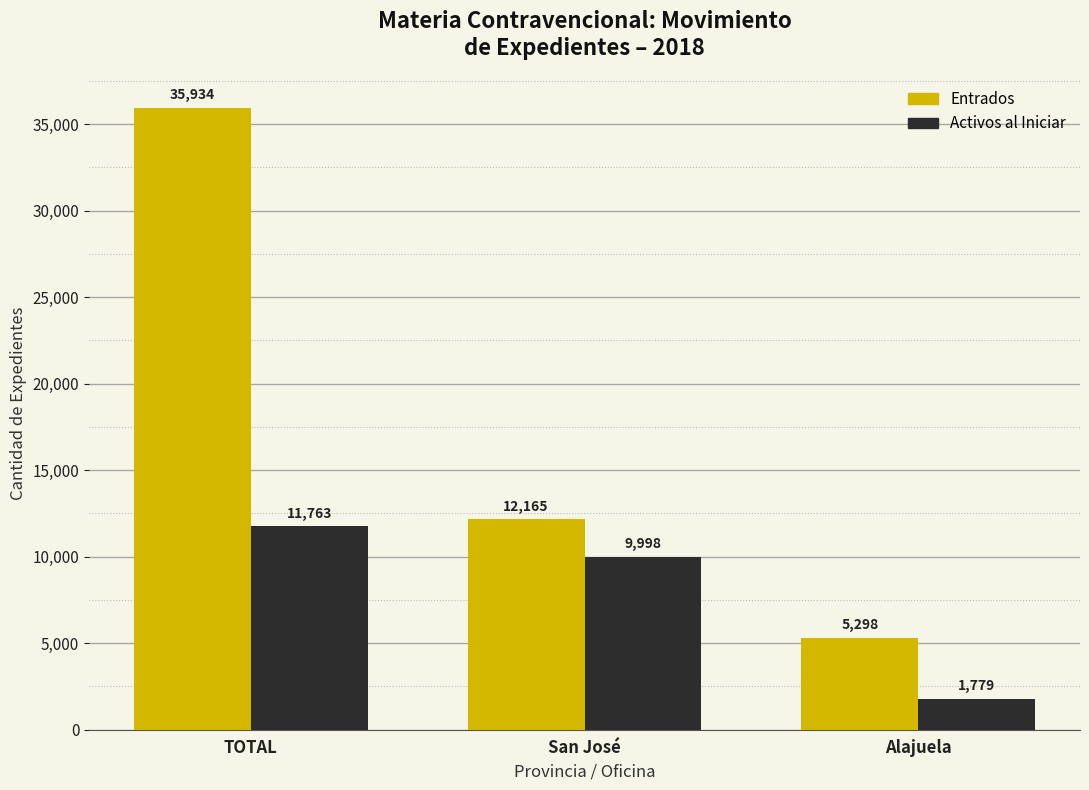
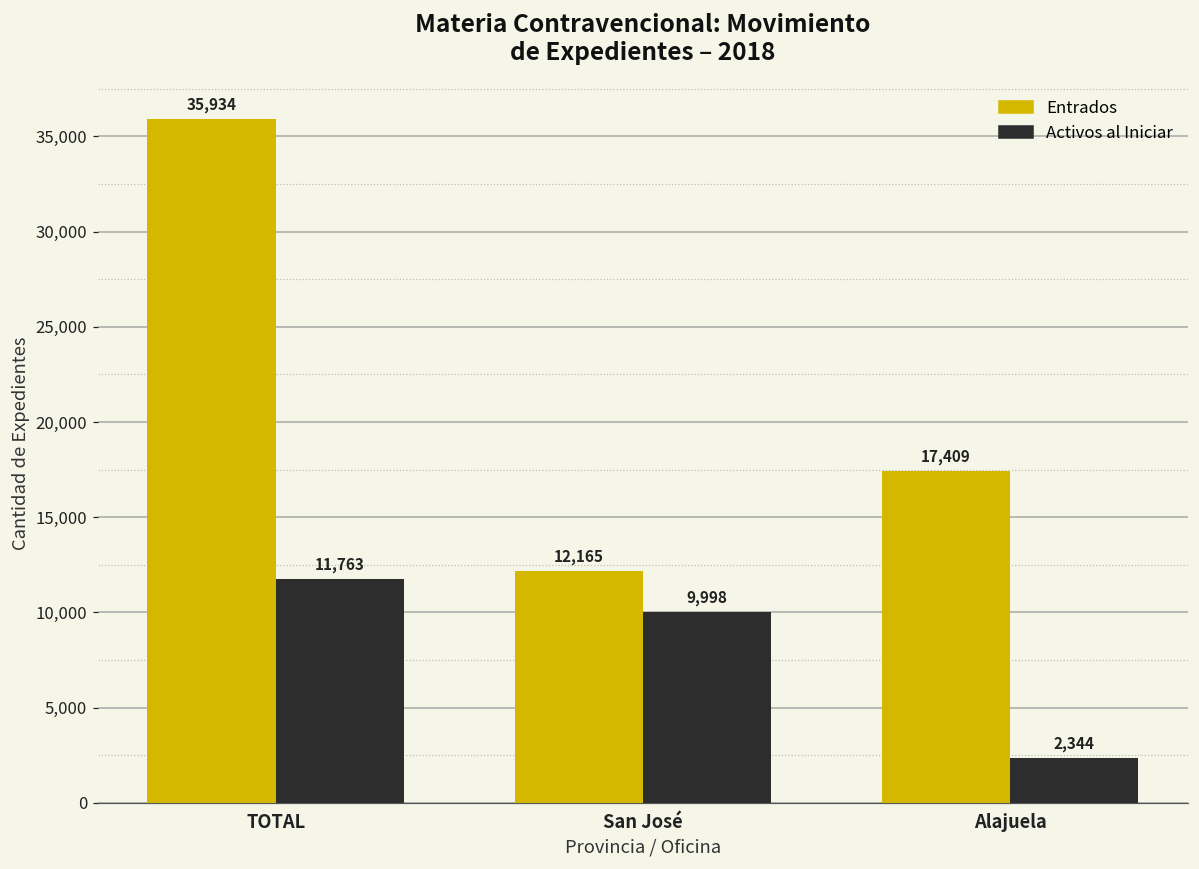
Entrados, Alajuela: 5,298 -> 17,409
Activos al Iniciar, Alajuela: 1,779 -> 2,344
